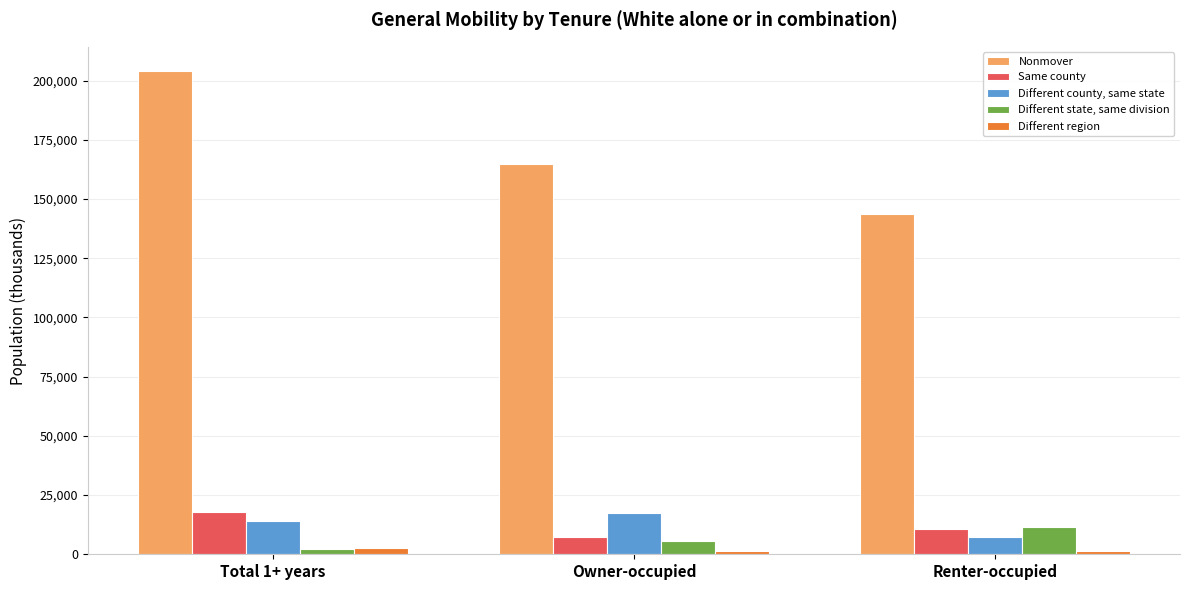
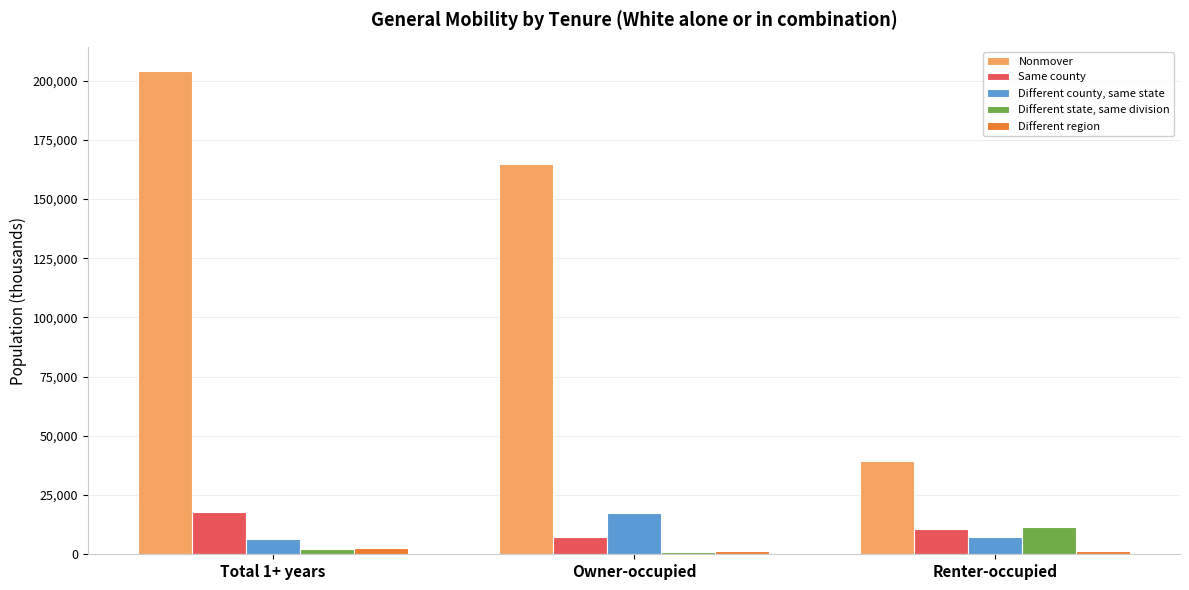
Different county, same state, Total 1+ years: 14,000 -> 7,000
Different state, same division, Owner-occupied: 6,000 -> 1,000
Nonmover, Renter-occupied: 144,000 -> 39,000
